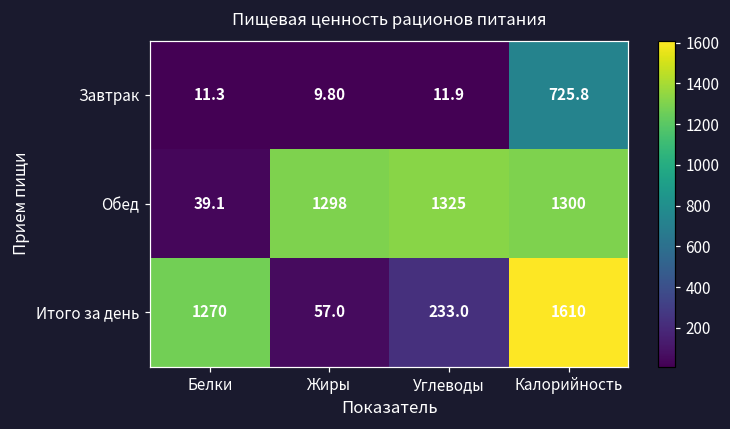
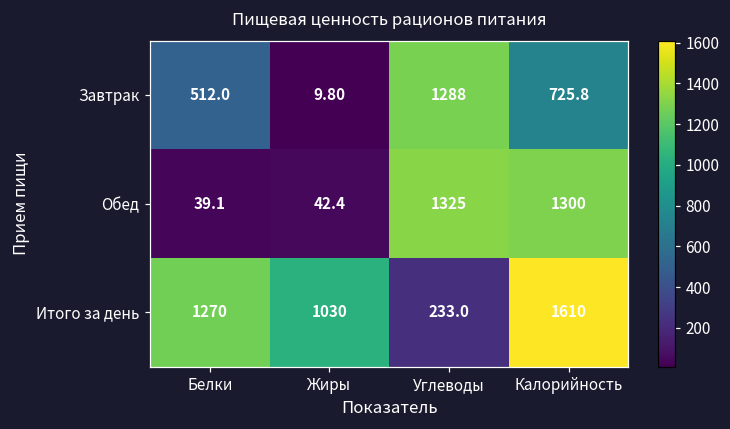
Завтрак, Белки: 11.3 -> 512.0
Завтрак, Углеводы: 11.9 -> 1288
Обед, Жиры: 1298 -> 42.4
Итого за день, Жиры: 57.0 -> 1030
